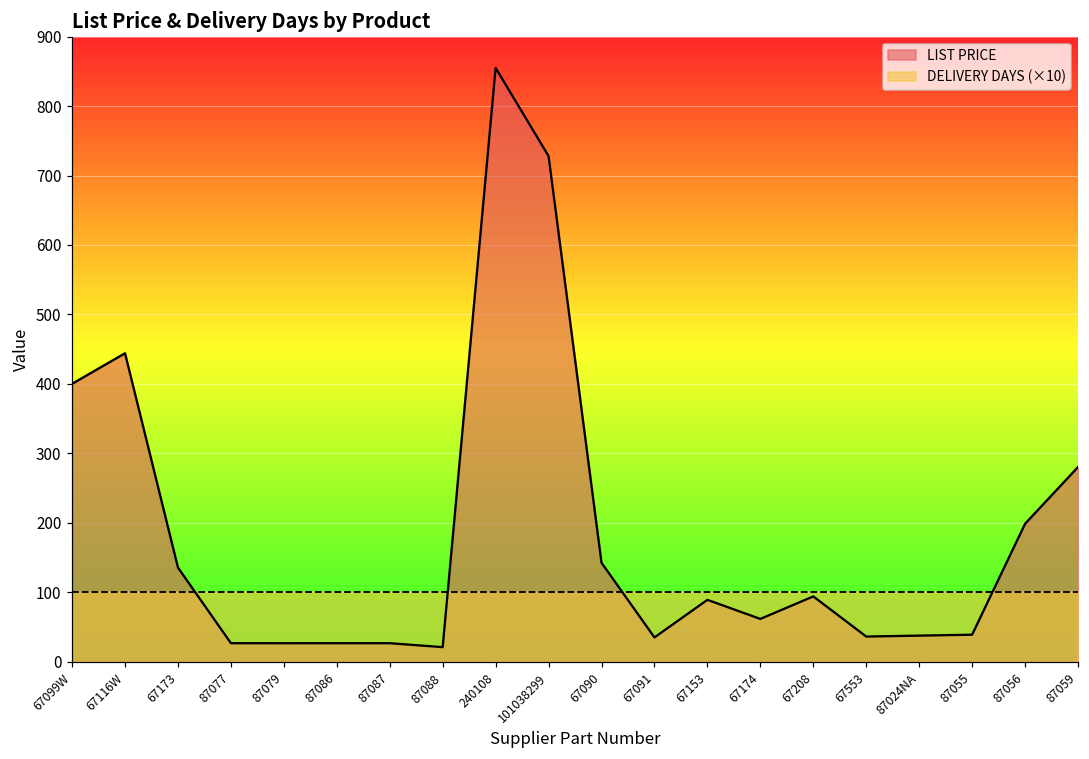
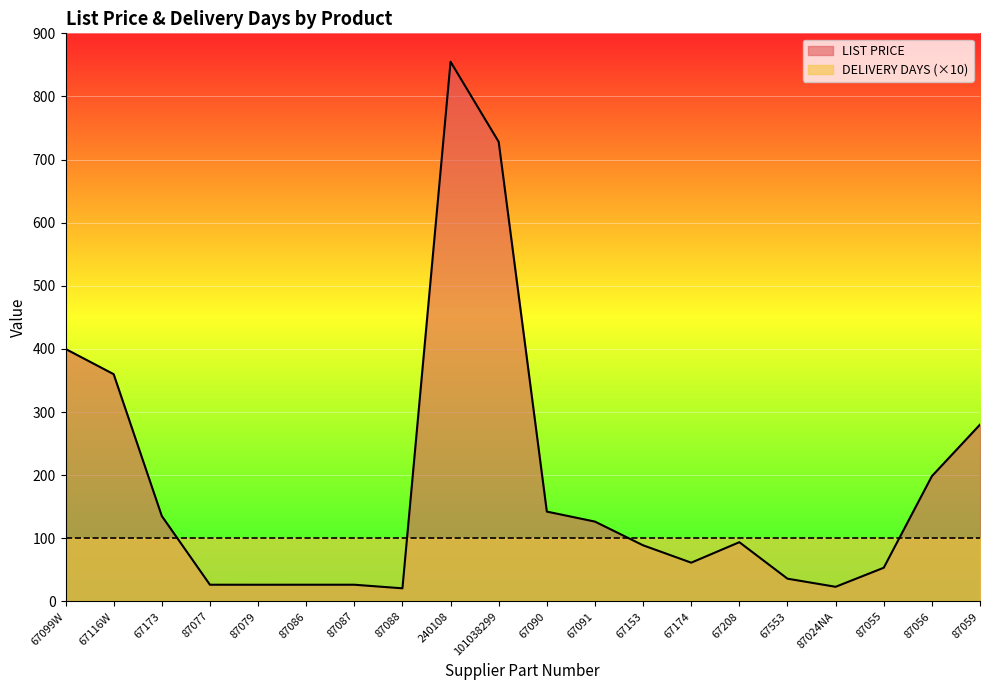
LIST PRICE, 67116W: 440 -> 360
LIST PRICE, 67091: 30 -> 130
LIST PRICE, 87024NA: 40 -> 20
LIST PRICE, 87055: 40 -> 50
